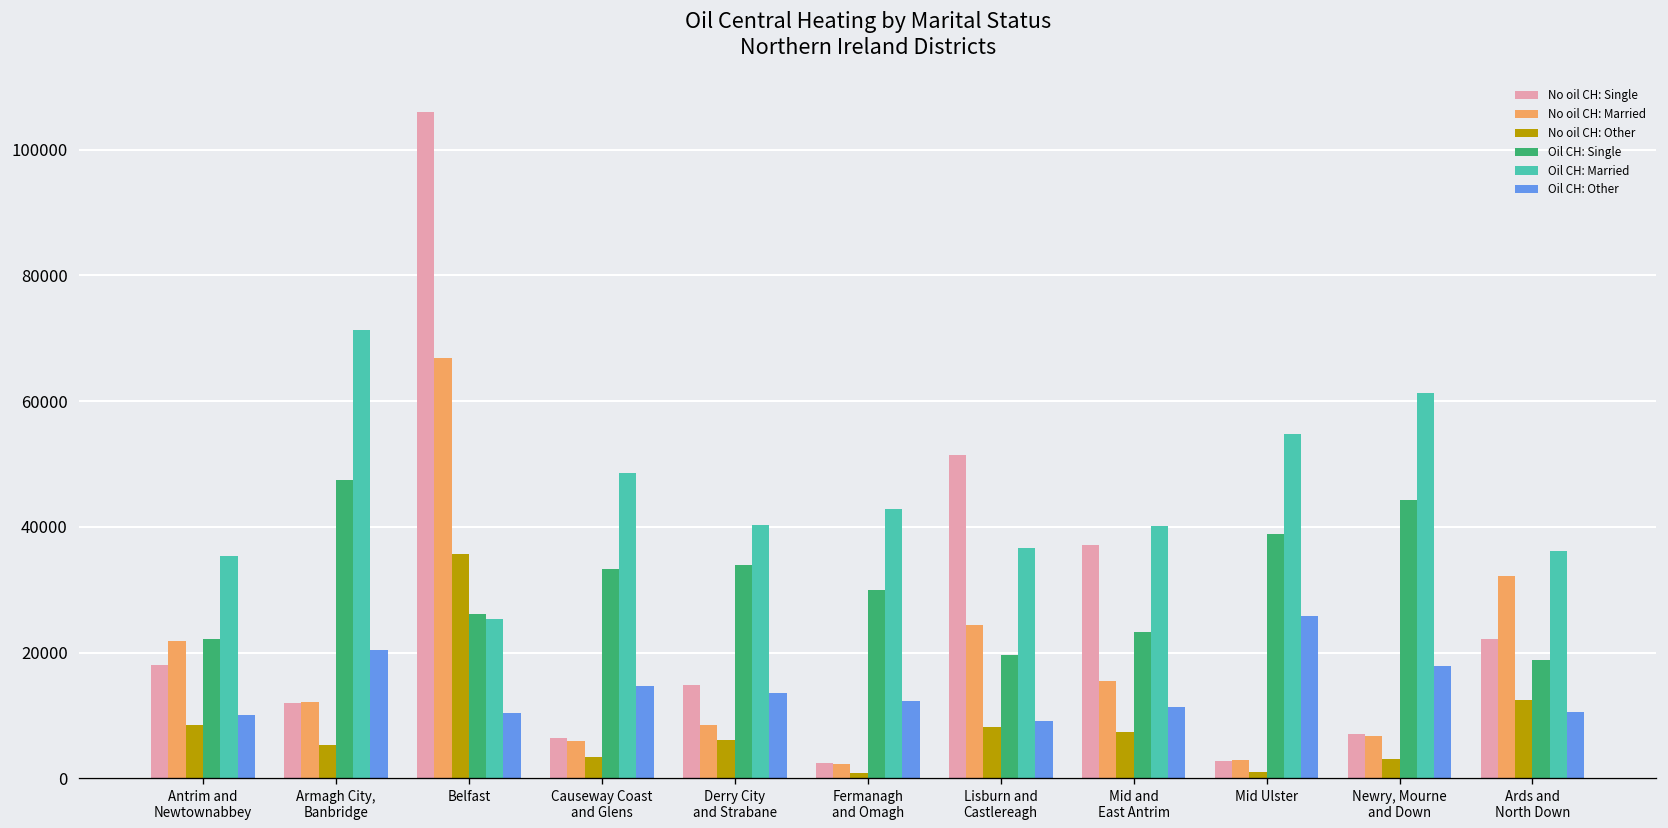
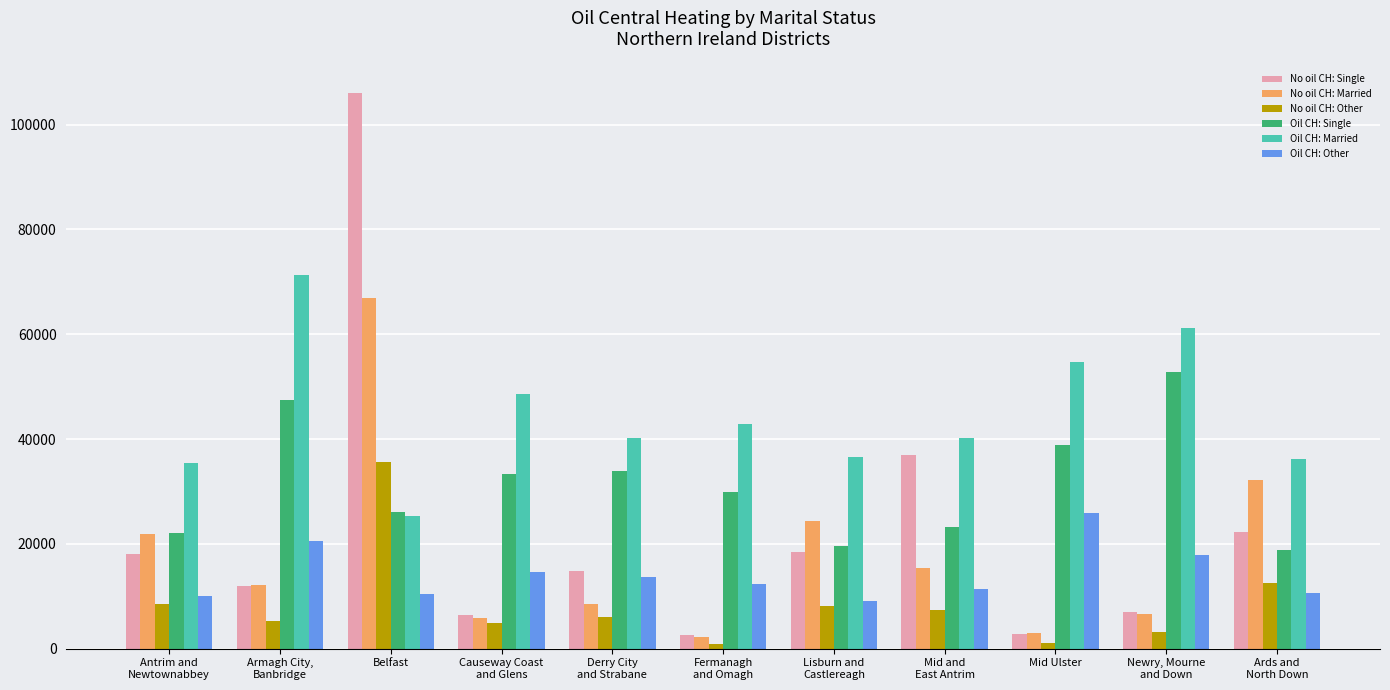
No oil CH: Other, Causeway Coast and Glens: 3000 -> 5000
No oil CH: Single, Lisburn and Castlereagh: 51000 -> 19000
Oil CH: Single, Newry, Mourne and Down: 44000 -> 53000
